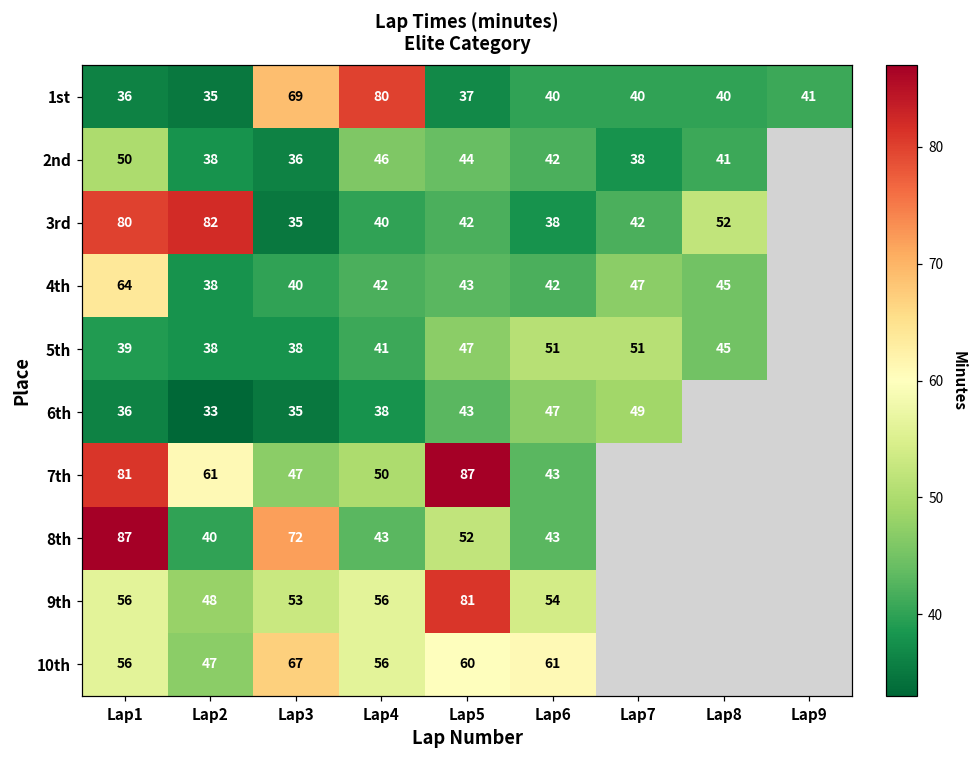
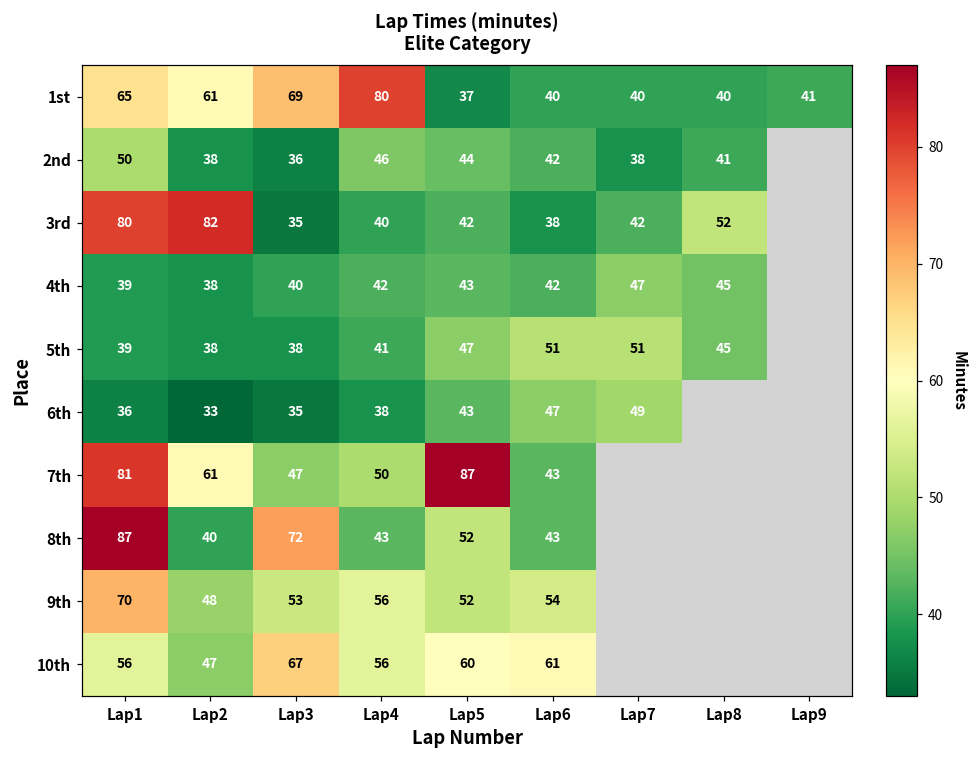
1st, Lap1: 36 -> 65
1st, Lap2: 35 -> 61
4th, Lap1: 64 -> 39
9th, Lap1: 56 -> 70
9th, Lap5: 81 -> 52
